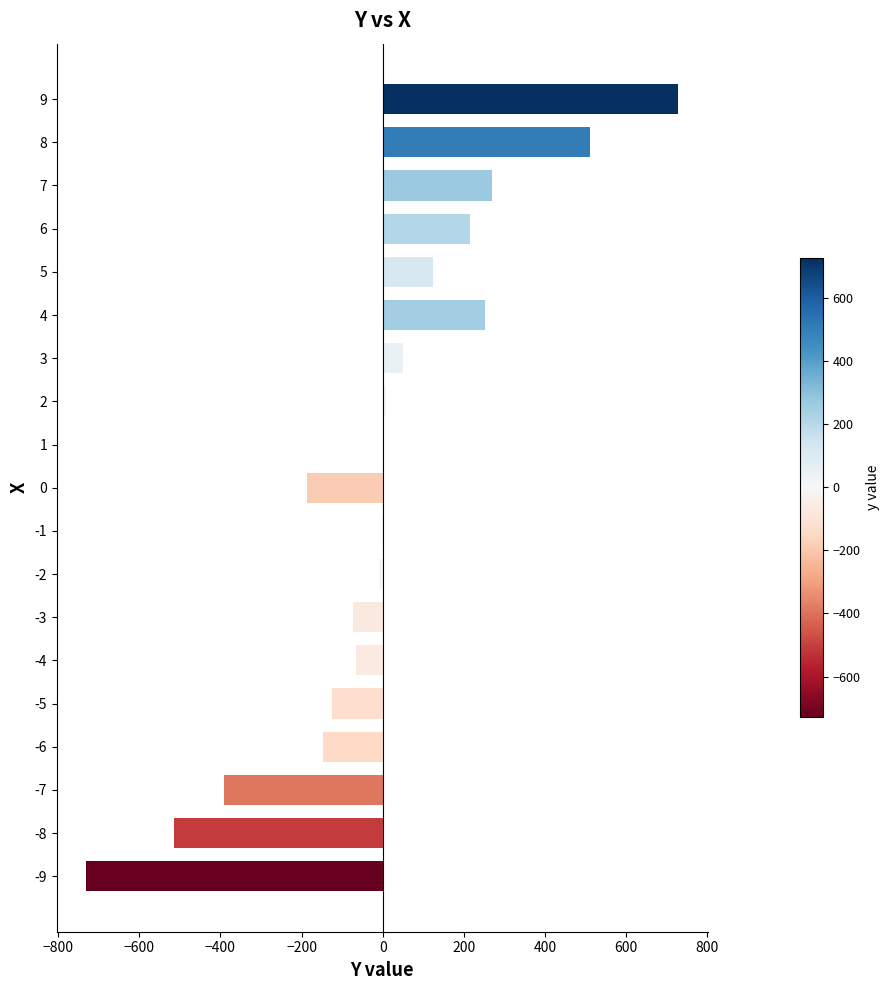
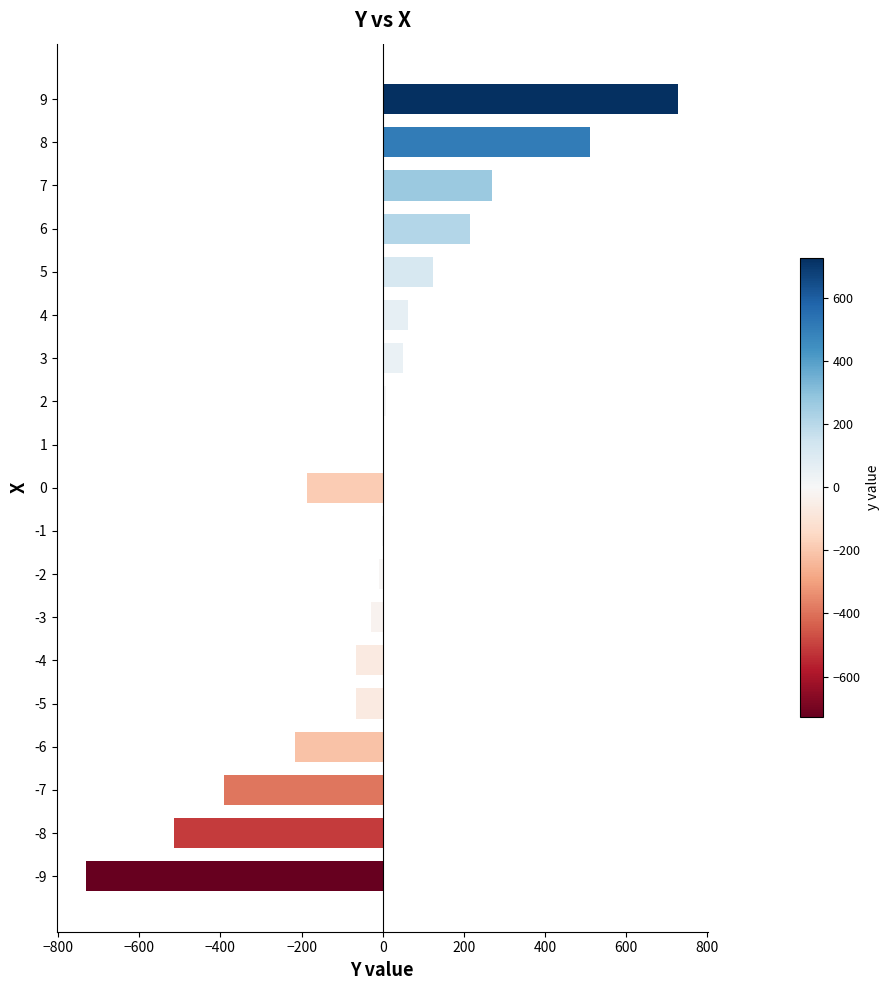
4: 250 -> 60
-3: -70 -> -30
-5: -130 -> -70
-6: -150 -> -220
